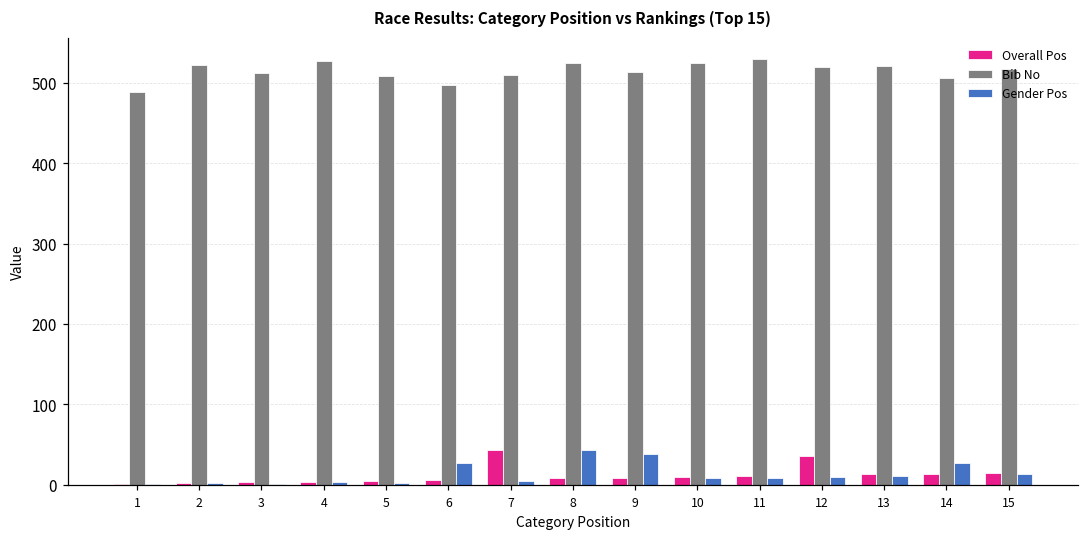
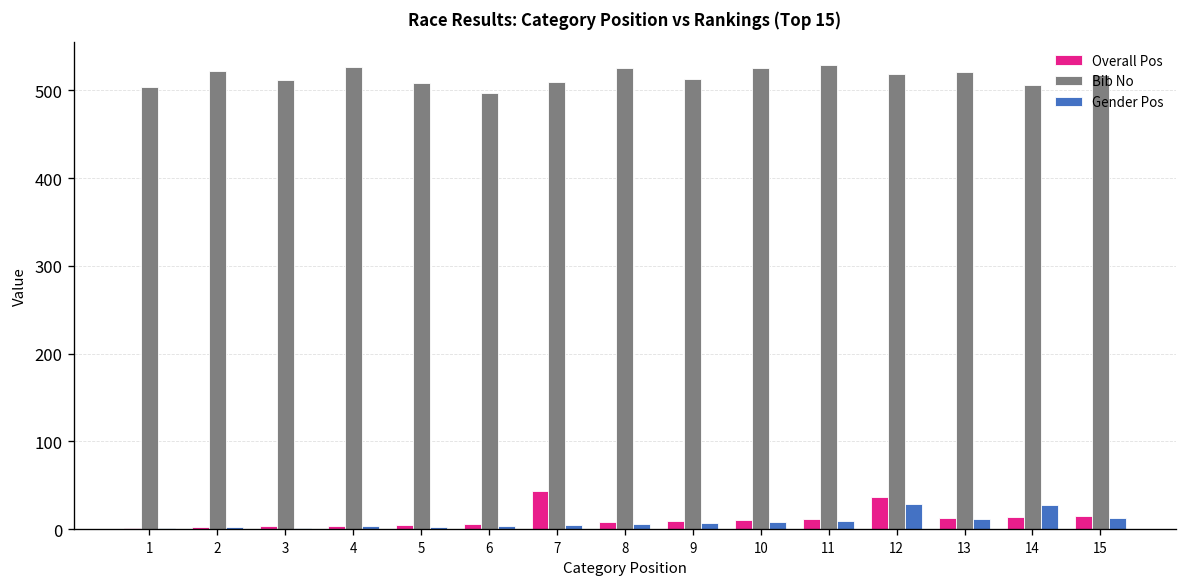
Bib No, 1: 490 -> 500
Gender Pos, 6: 30 -> 0
Gender Pos, 8: 40 -> 10
Gender Pos, 9: 40 -> 10
Gender Pos, 12: 10 -> 30
